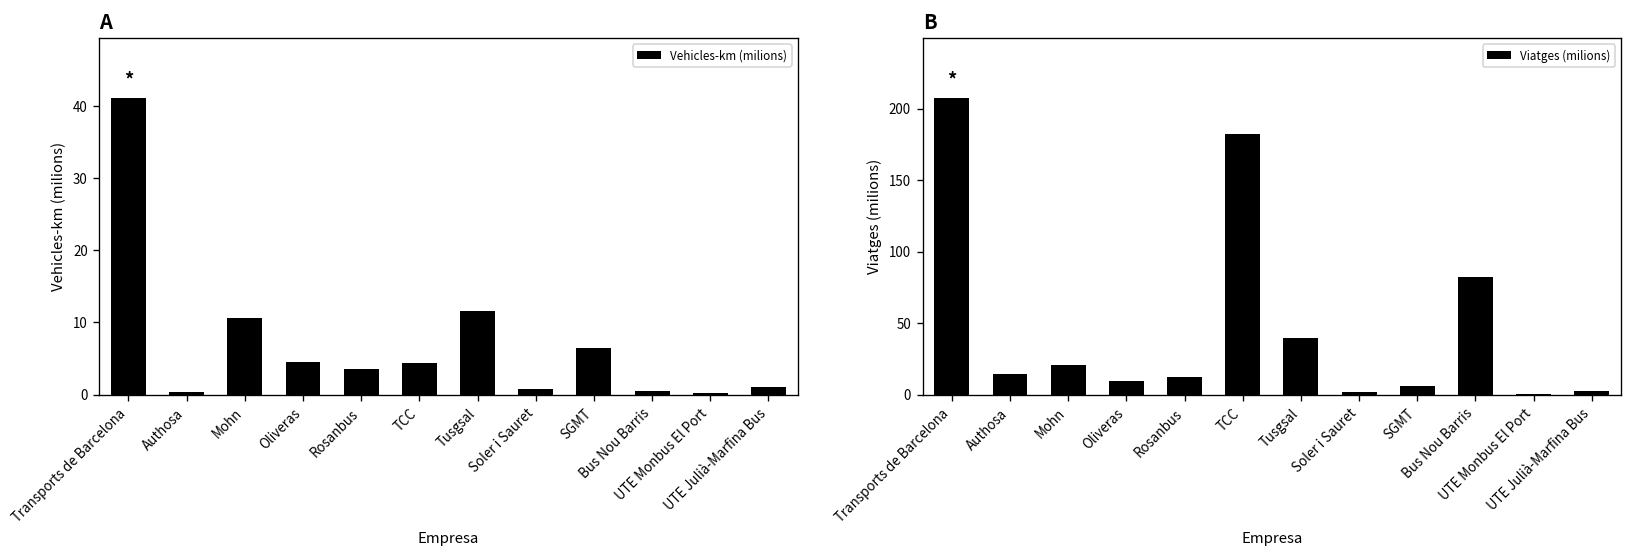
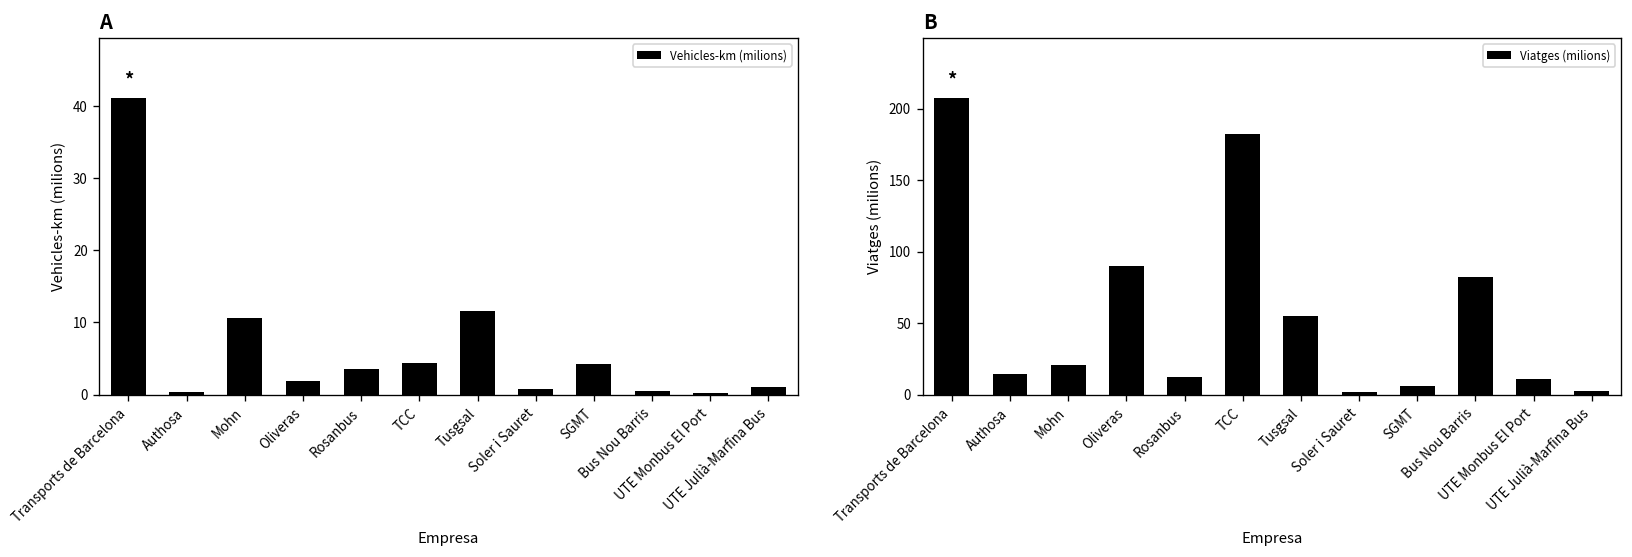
A, Oliveras: 5 -> 2
A, SGMT: 7 -> 4
B, Oliveras: 10 -> 90
B, Tusgsal: 39 -> 55
B, UTE Monbus El Port: 0 -> 11
